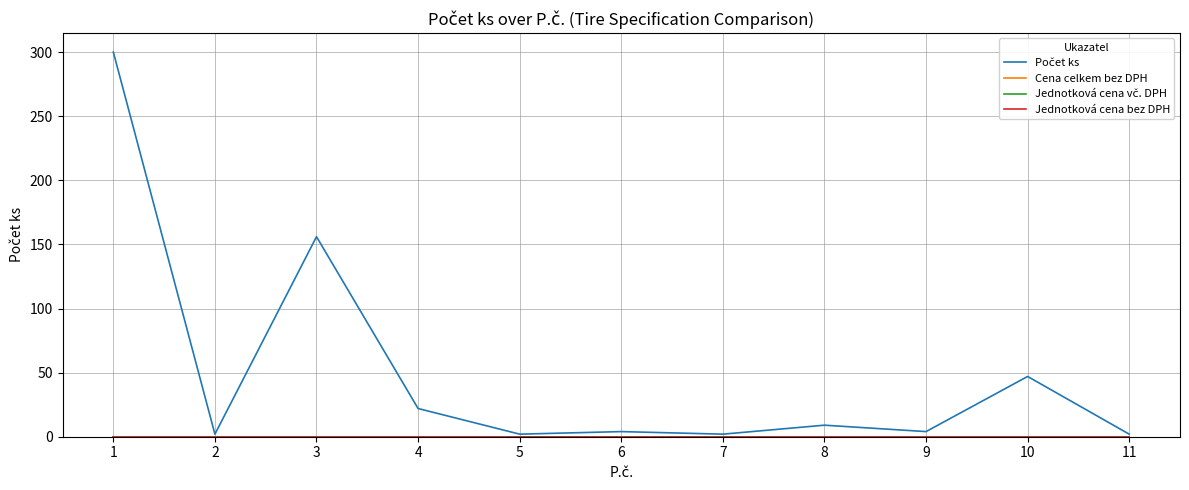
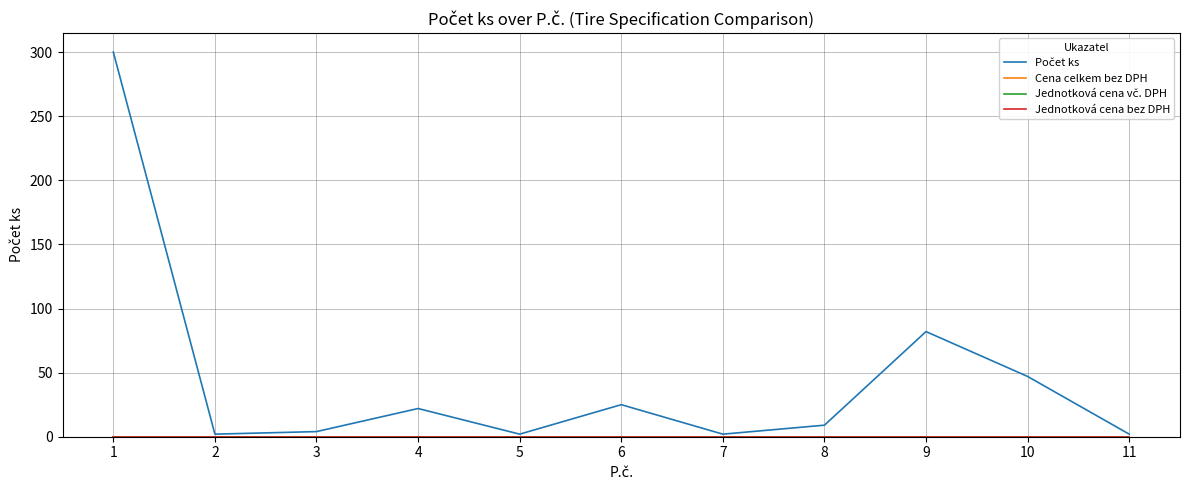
Počet ks, 3: 156 -> 4
Počet ks, 6: 4 -> 25
Počet ks, 9: 4 -> 82
